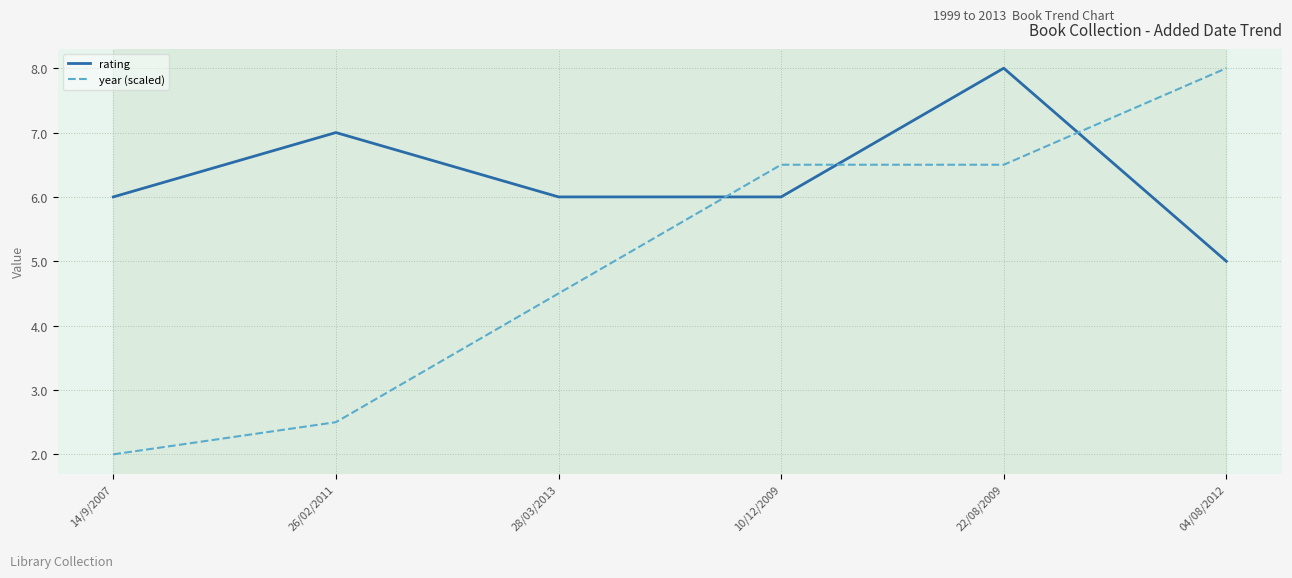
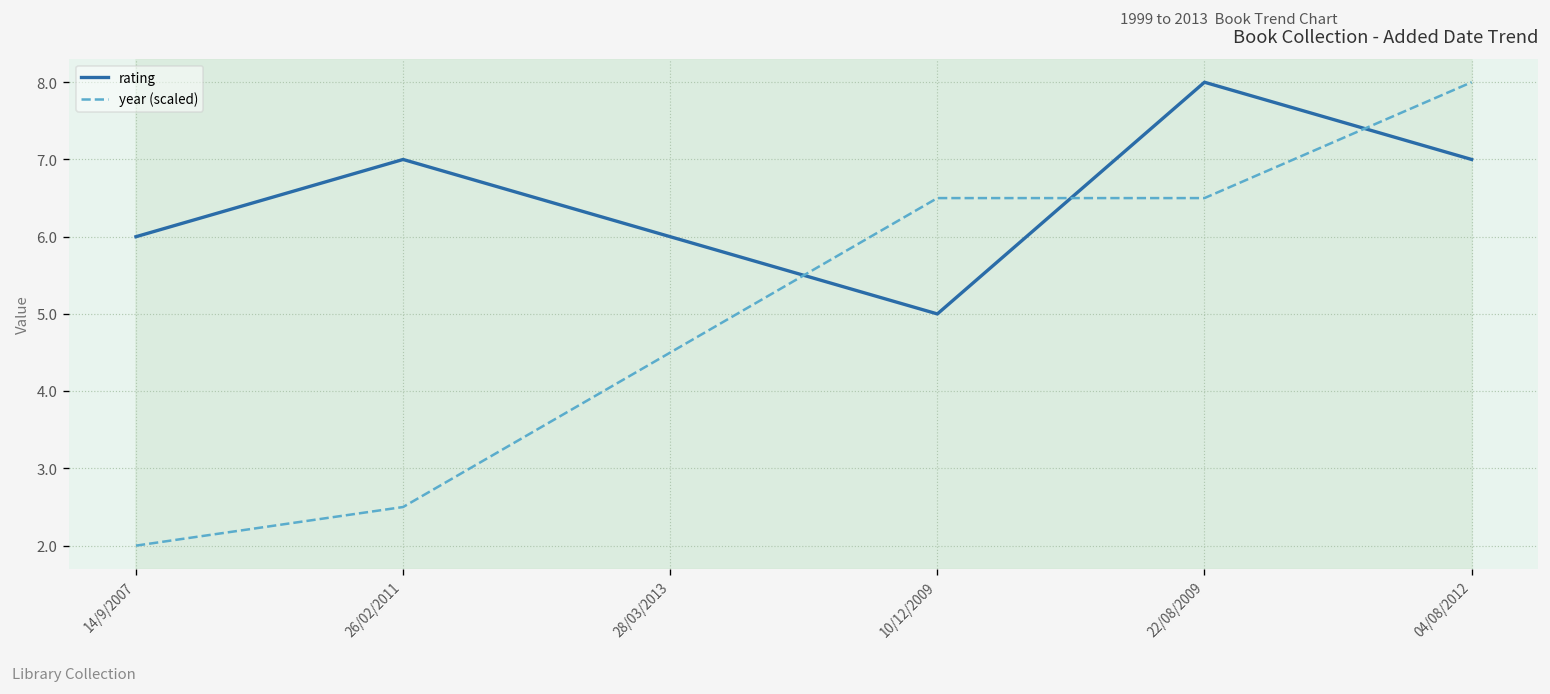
rating, 10/12/2009: 6 -> 5
rating, 04/08/2012: 5 -> 7
